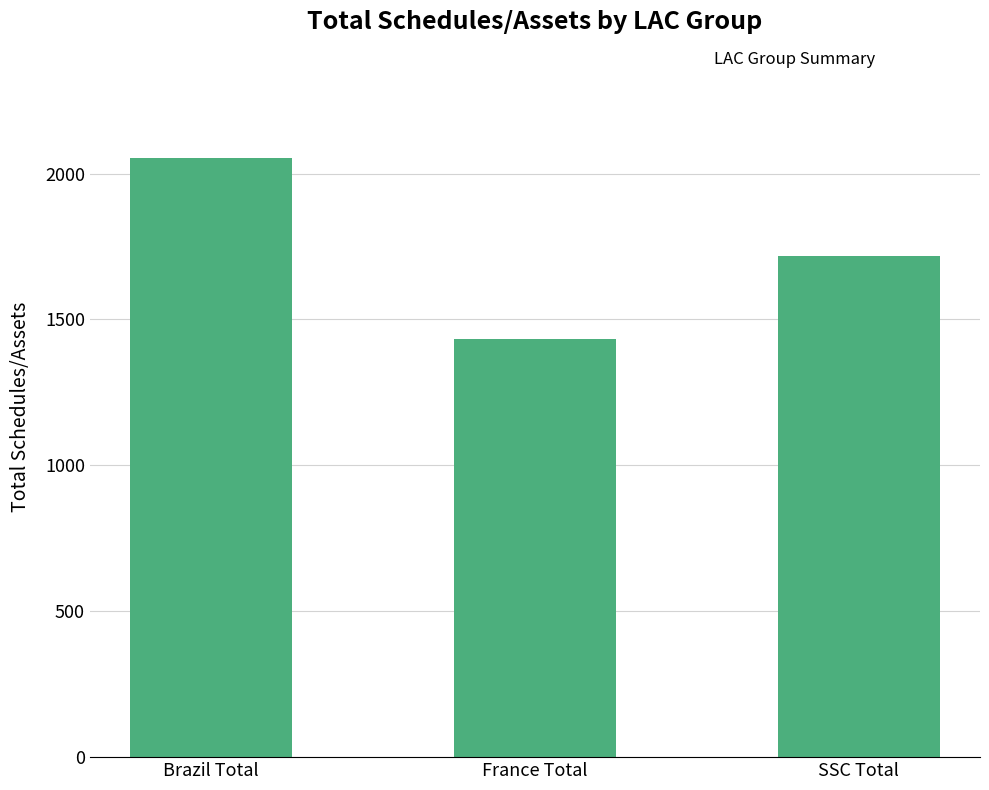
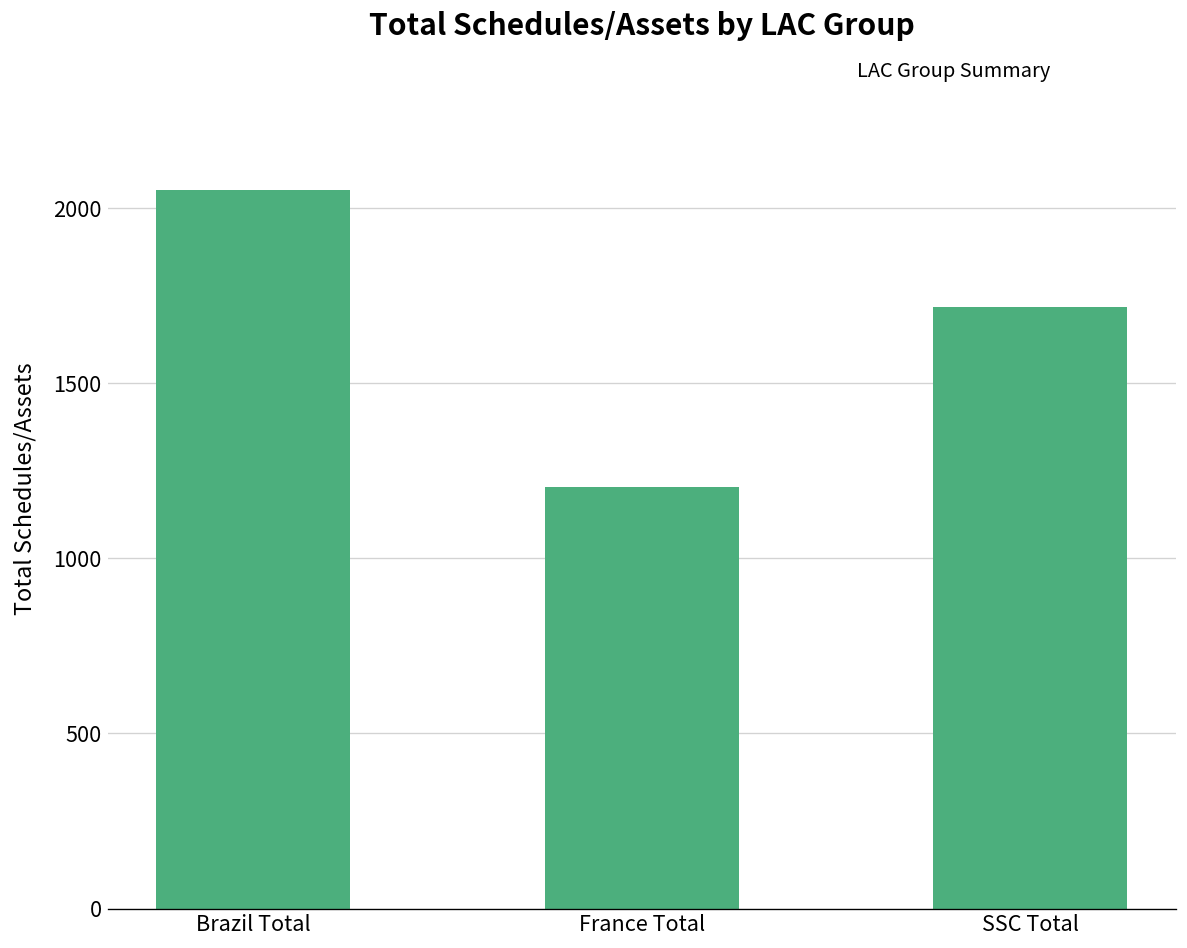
France Total: 1430 -> 1200
